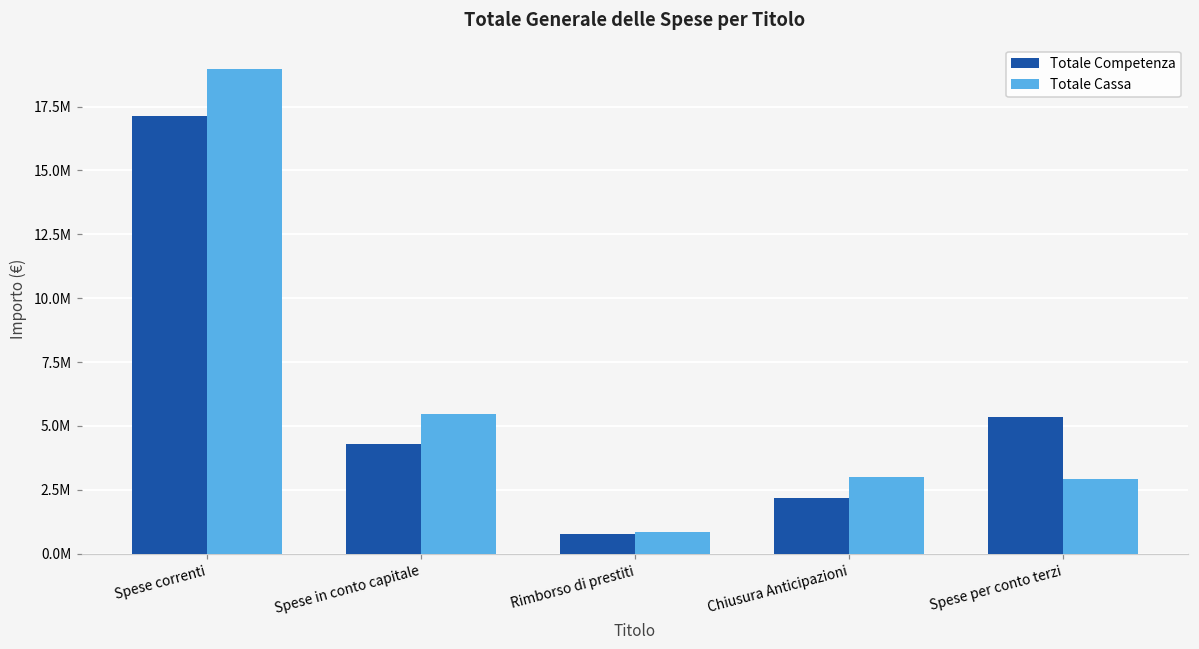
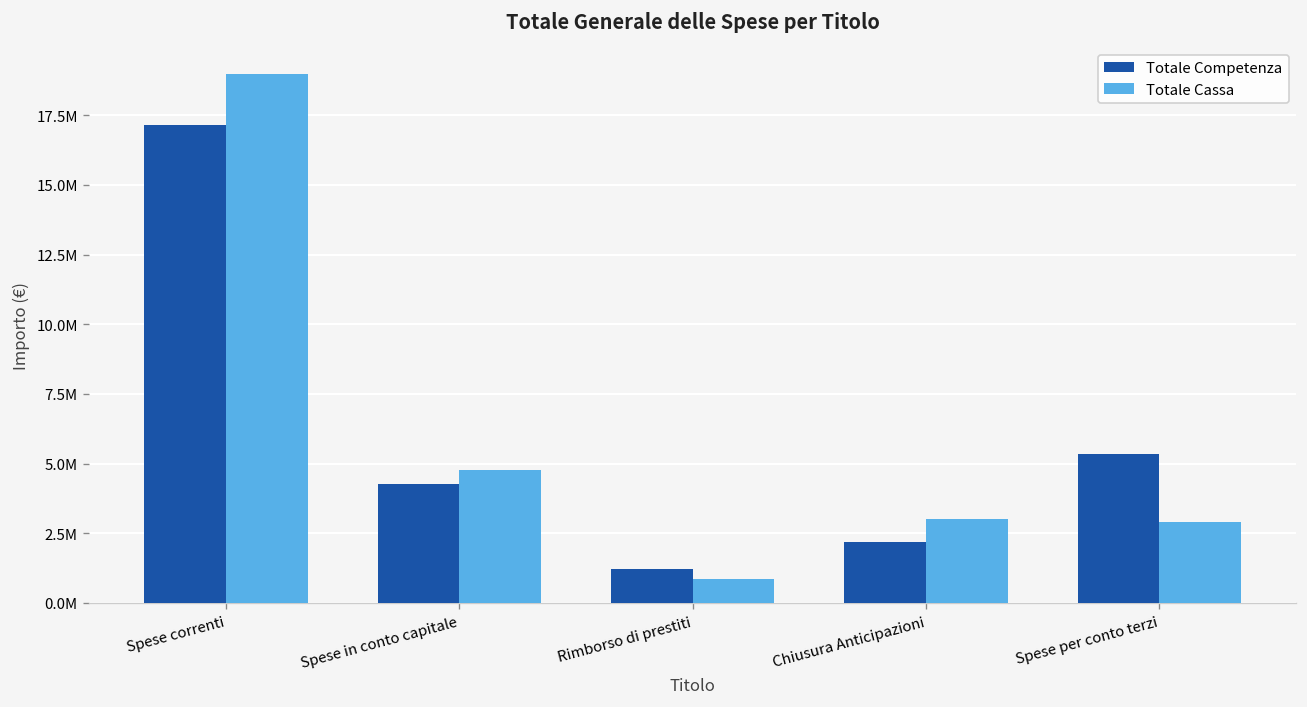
Totale Cassa, Spese in conto capitale: 5400000 -> 4800000
Totale Competenza, Rimborso di prestiti: 800000 -> 1200000
